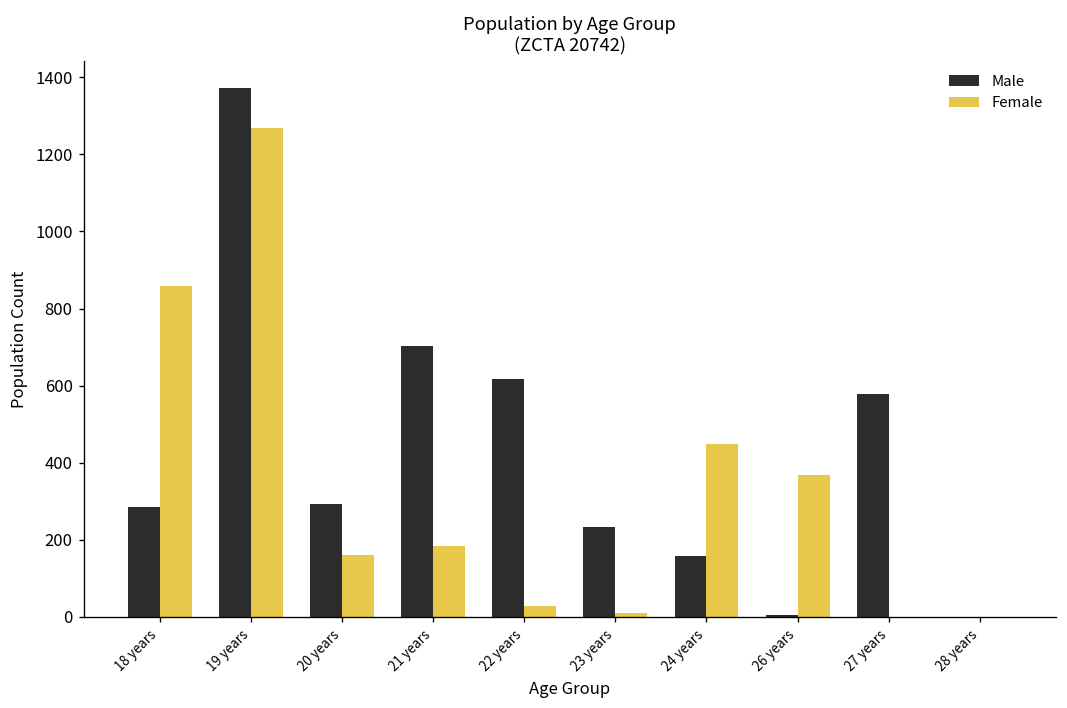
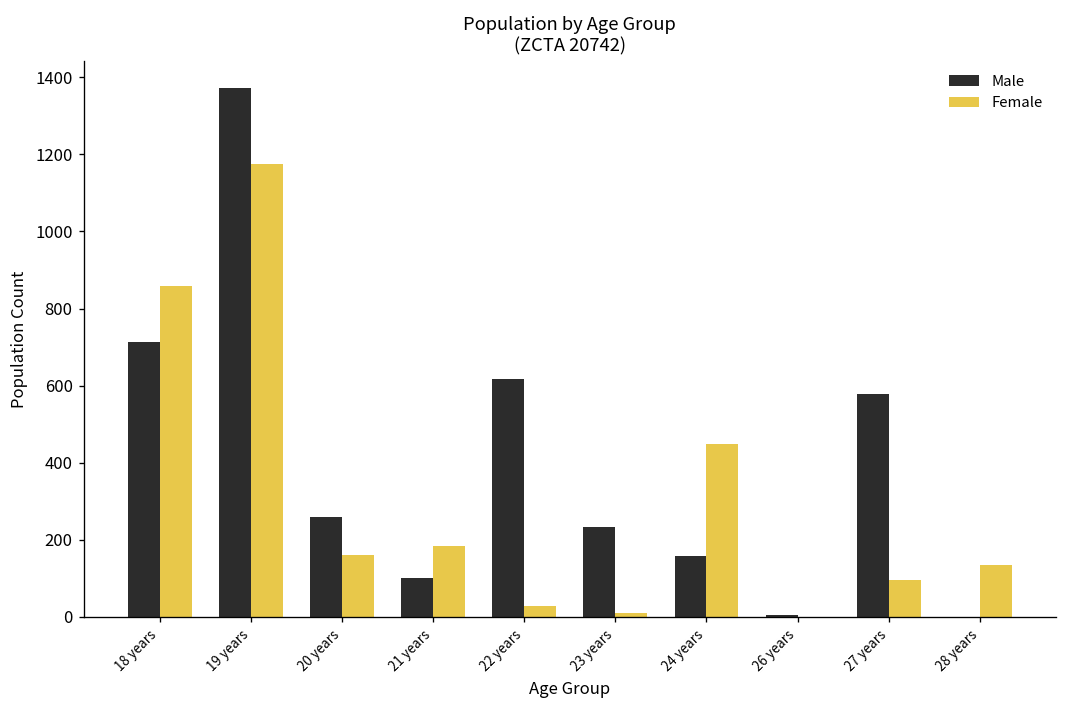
Male, 18 years: 290 -> 710
Female, 19 years: 1270 -> 1180
Male, 20 years: 290 -> 260
Male, 21 years: 700 -> 100
Female, 26 years: 370 -> 0
Female, 27 years: 0 -> 100
Female, 28 years: 0 -> 140
